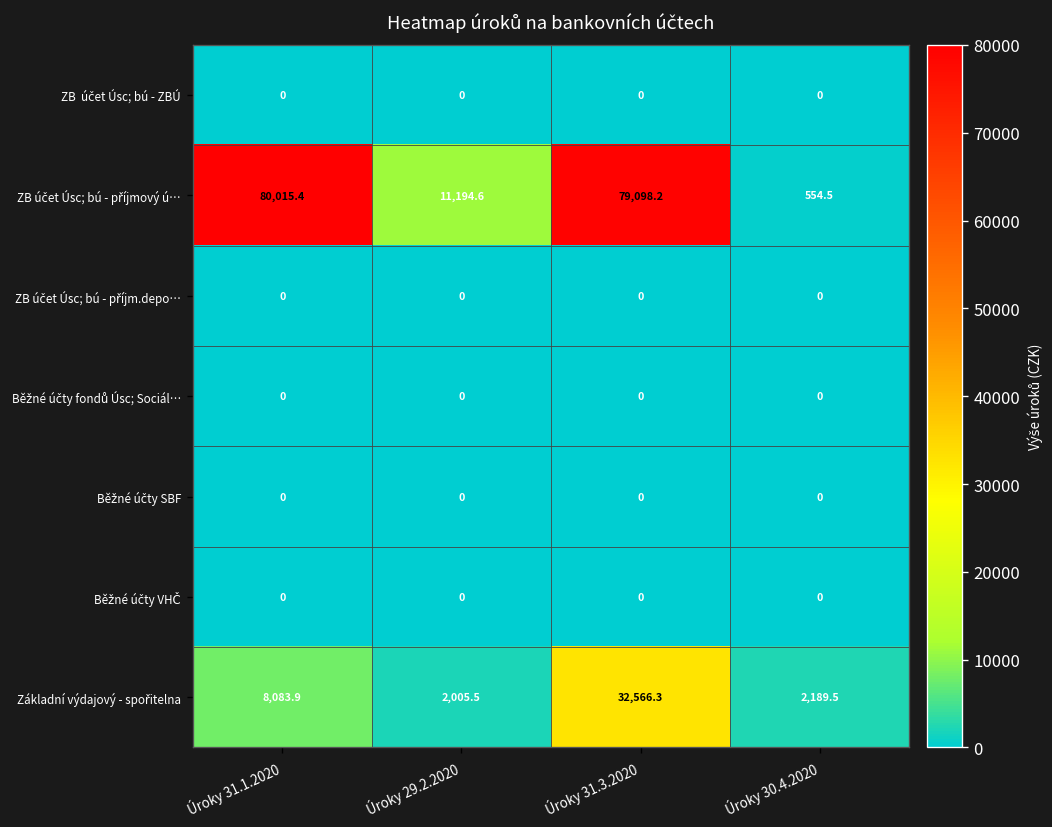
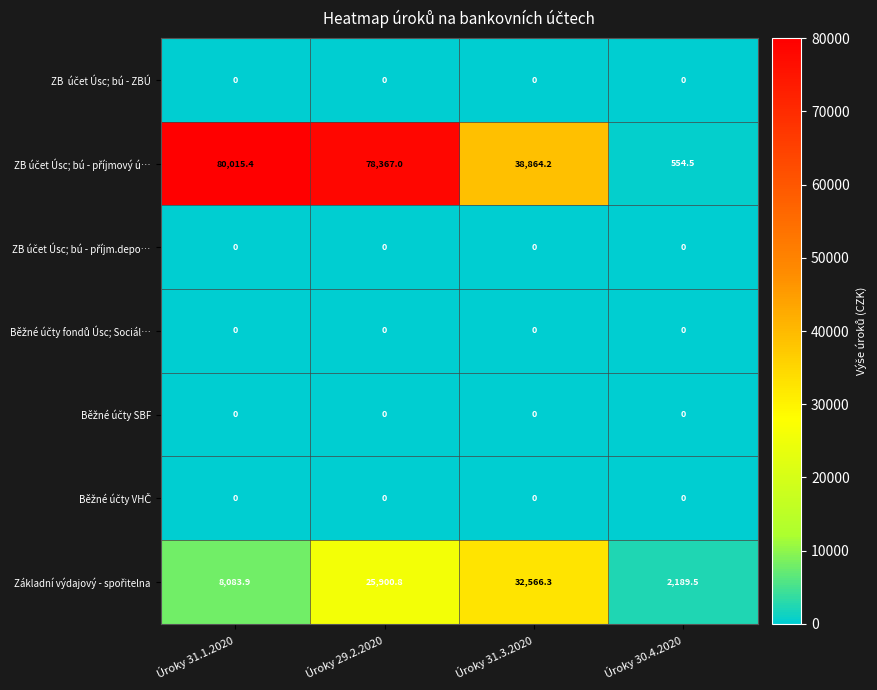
ZB účet Úsc; bú - příjmový ú…, Úroky 29.2.2020: 11,194.6 -> 78,367.0
ZB účet Úsc; bú - příjmový ú…, Úroky 31.3.2020: 79,098.2 -> 38,864.2
Základní výdajový - spořitelna, Úroky 29.2.2020: 2,005.5 -> 25,900.8
